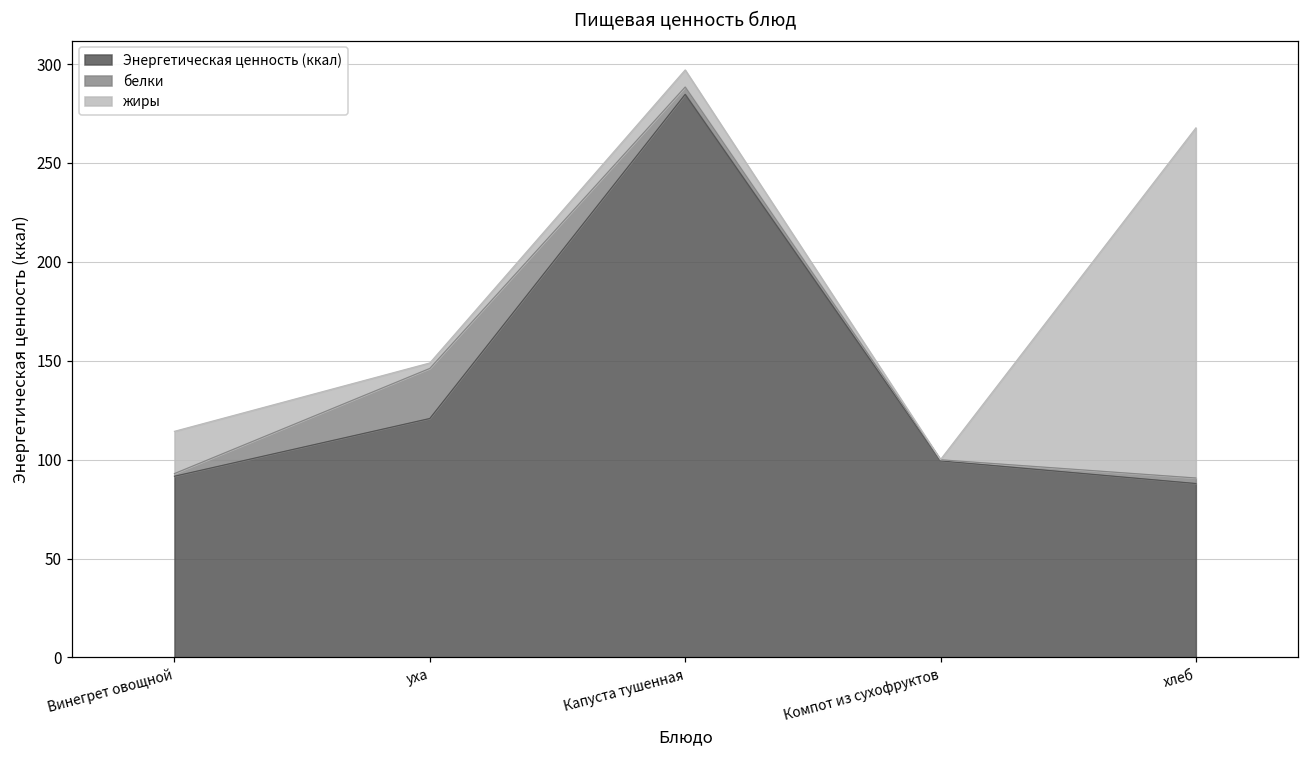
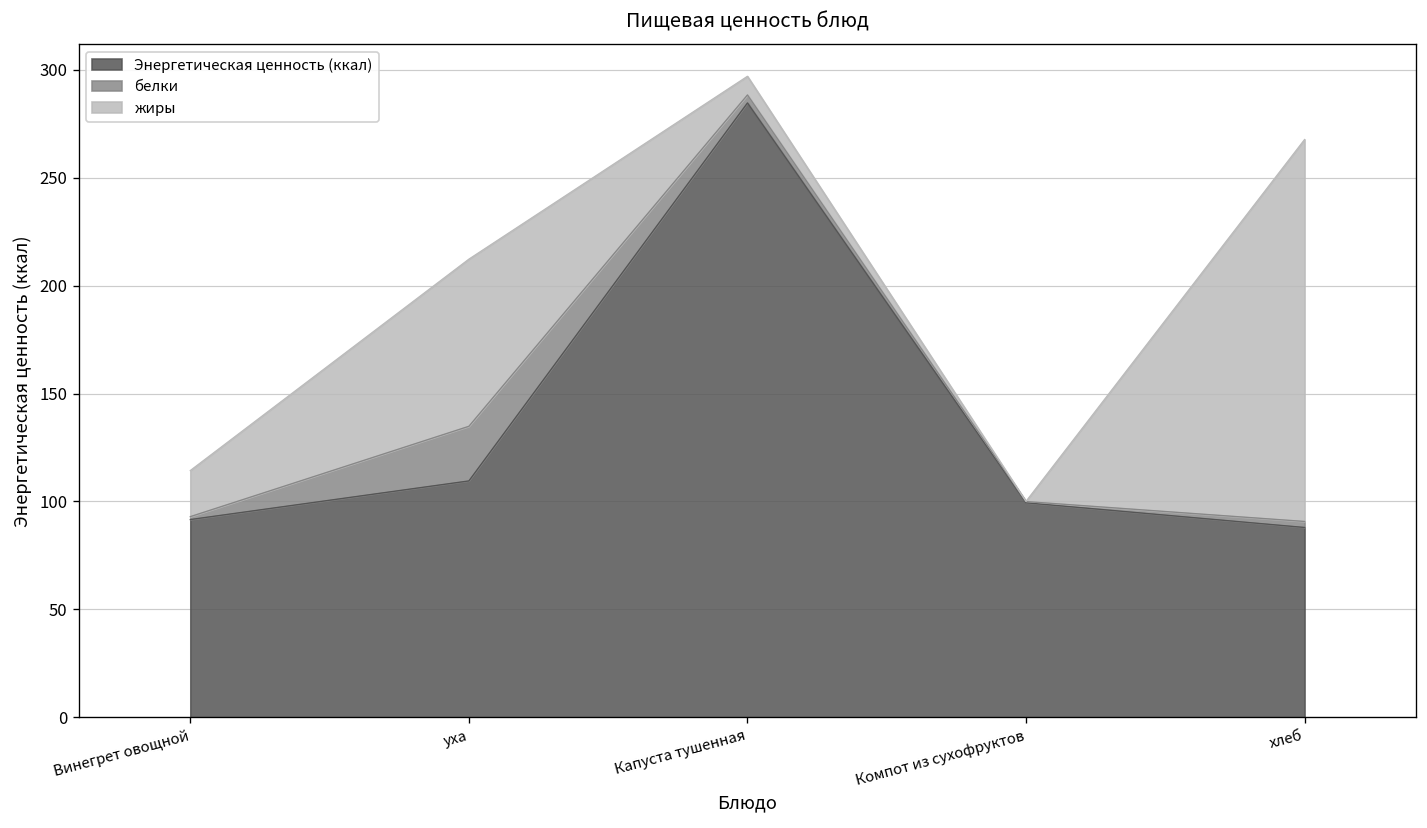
Энергетическая ценность (ккал), уха: 121 -> 110
жиры, уха: 3 -> 77
